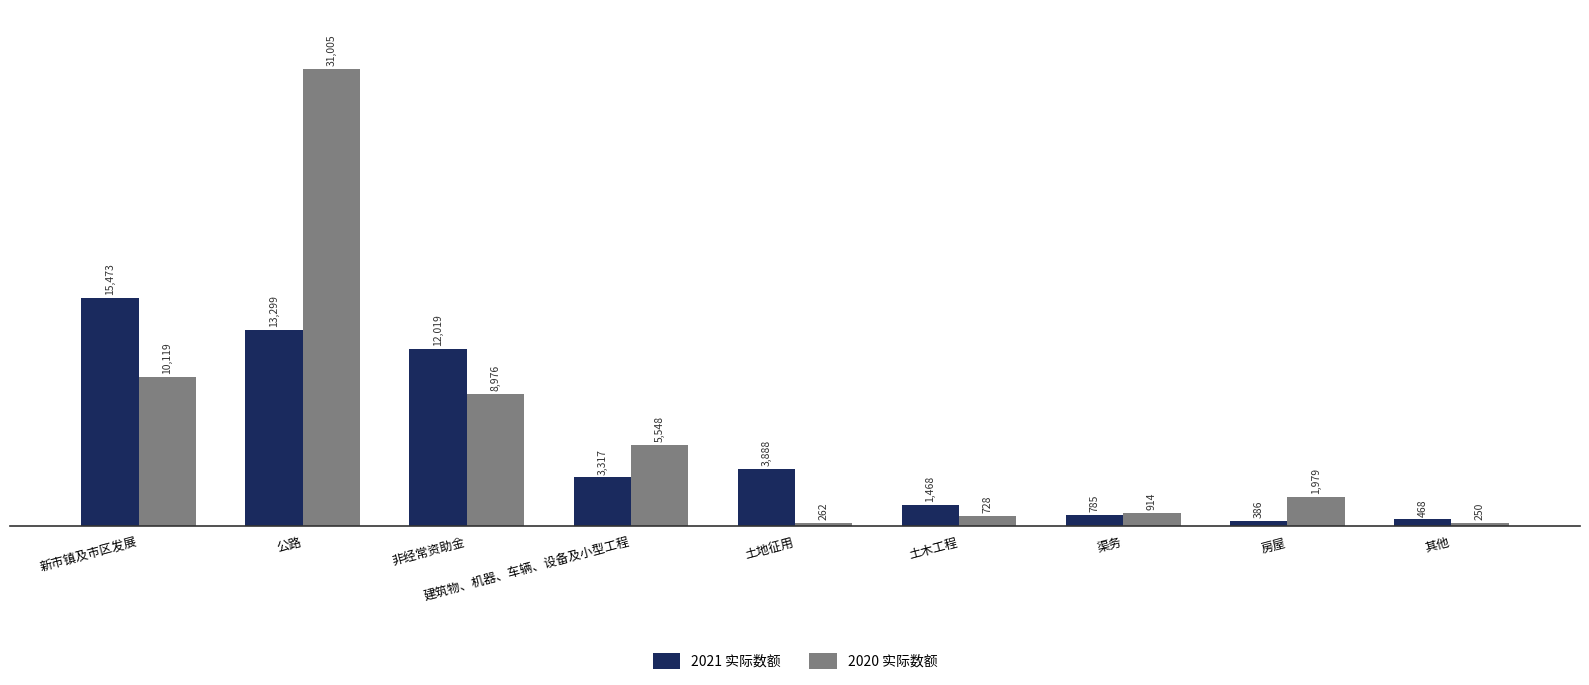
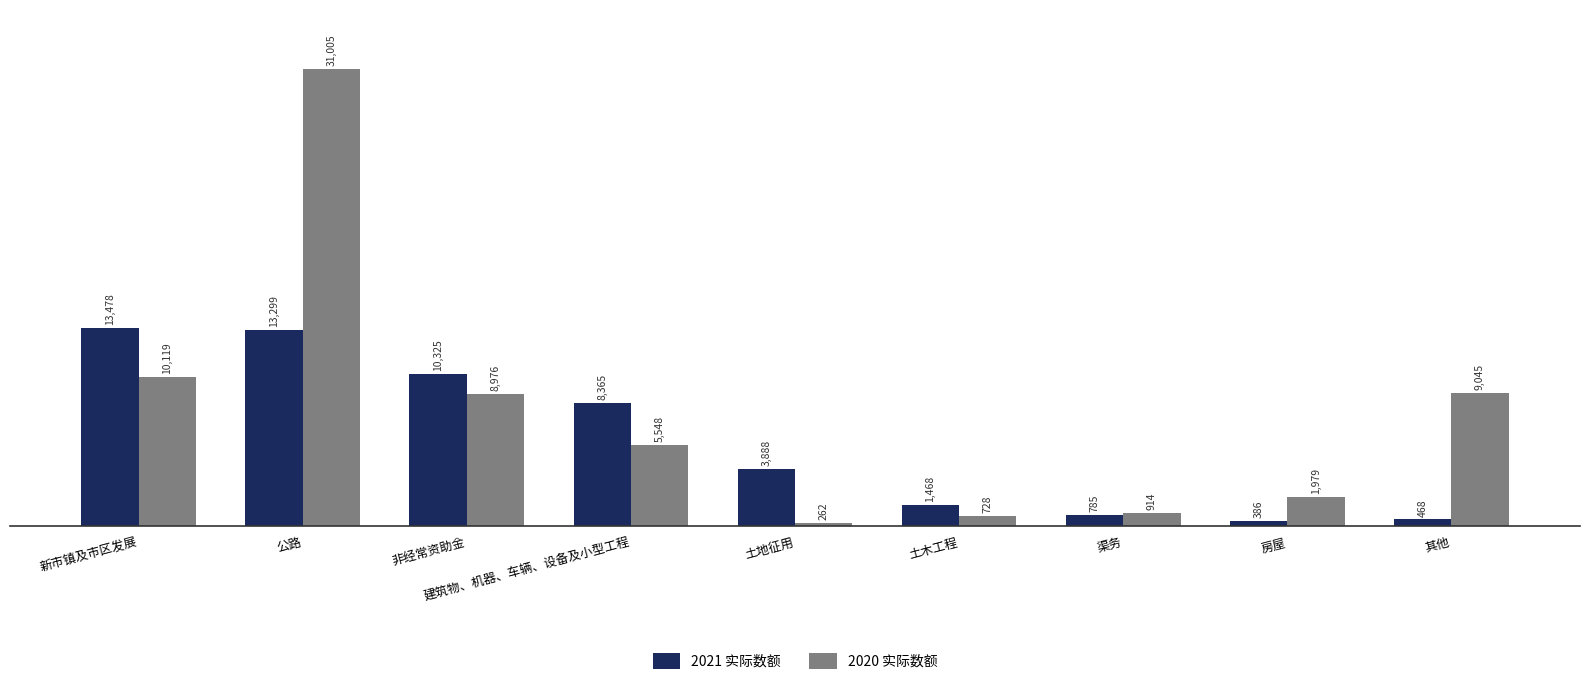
2021 实际数额, 新市镇及市区发展: 15,473 -> 13,478
2021 实际数额, 非经常资助金: 12,019 -> 10,325
2021 实际数额, 建筑物、机器、车辆、设备及小型工程: 3,317 -> 8,365
2020 实际数额, 其他: 250 -> 9,045
